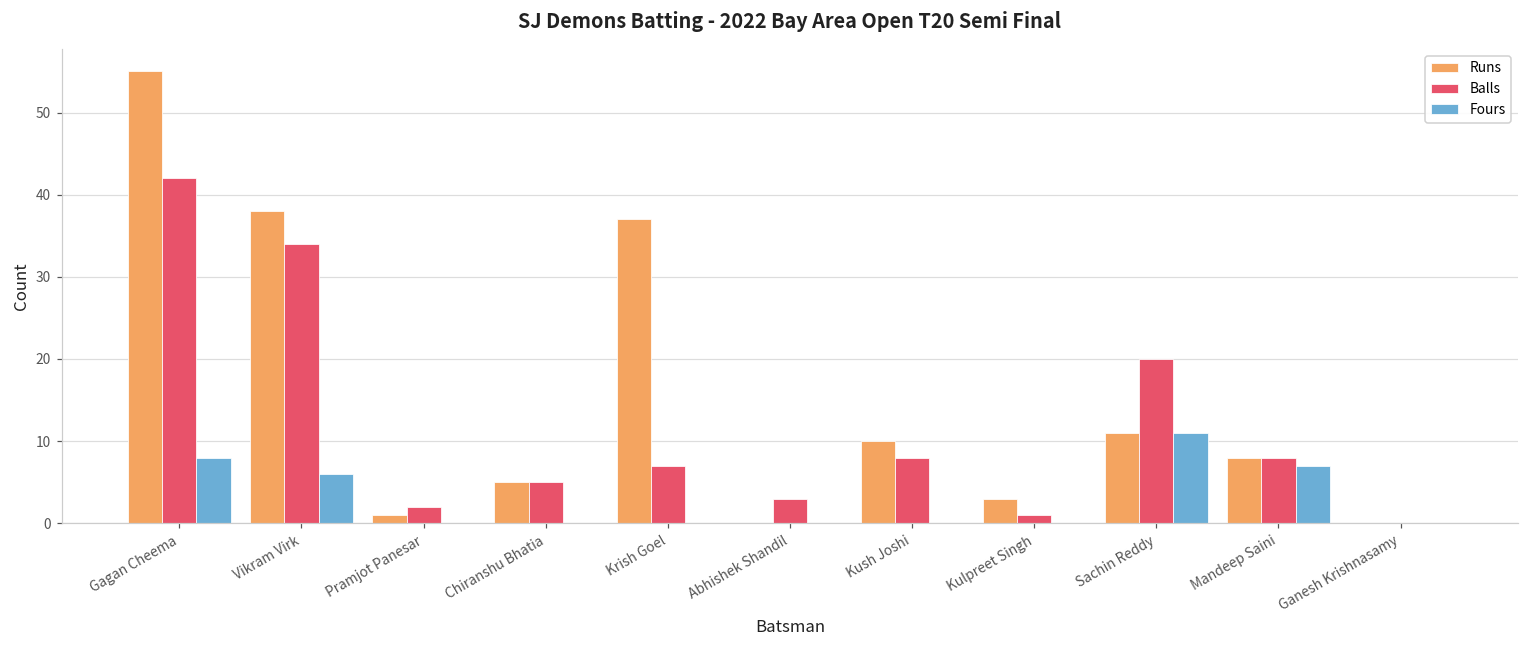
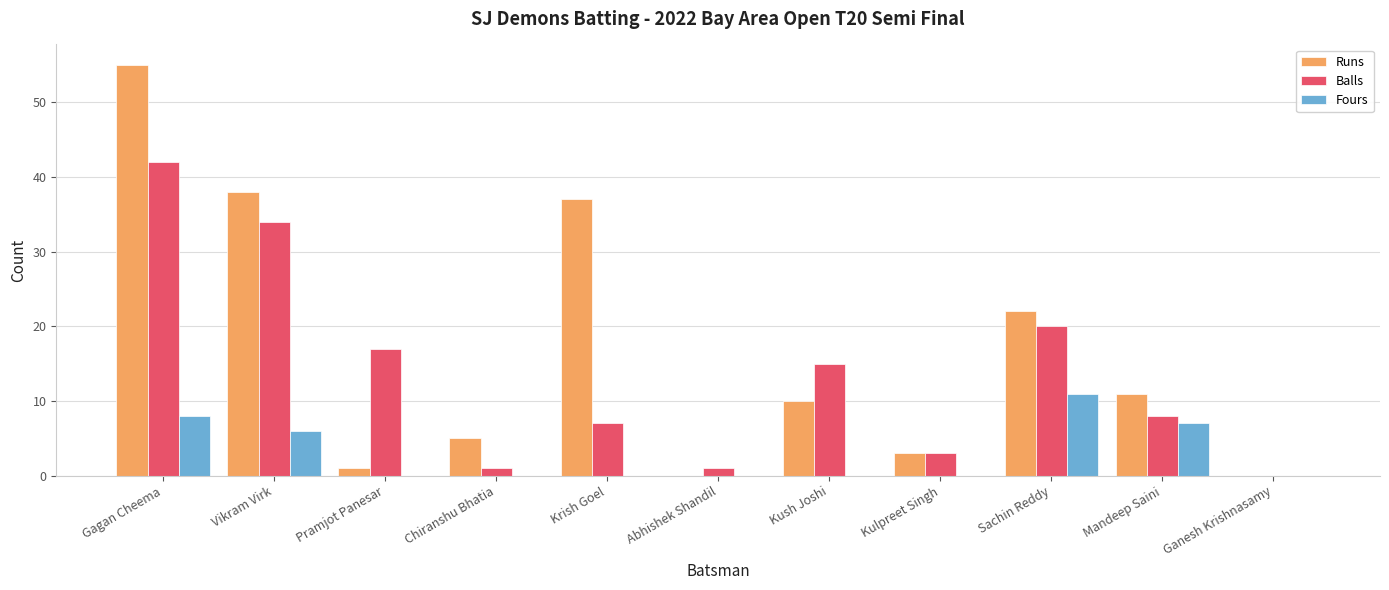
Balls, Pramjot Panesar: 2 -> 17
Balls, Chiranshu Bhatia: 5 -> 1
Balls, Abhishek Shandil: 3 -> 1
Balls, Kush Joshi: 8 -> 15
Balls, Kulpreet Singh: 1 -> 3
Runs, Sachin Reddy: 11 -> 22
Runs, Mandeep Saini: 8 -> 11
